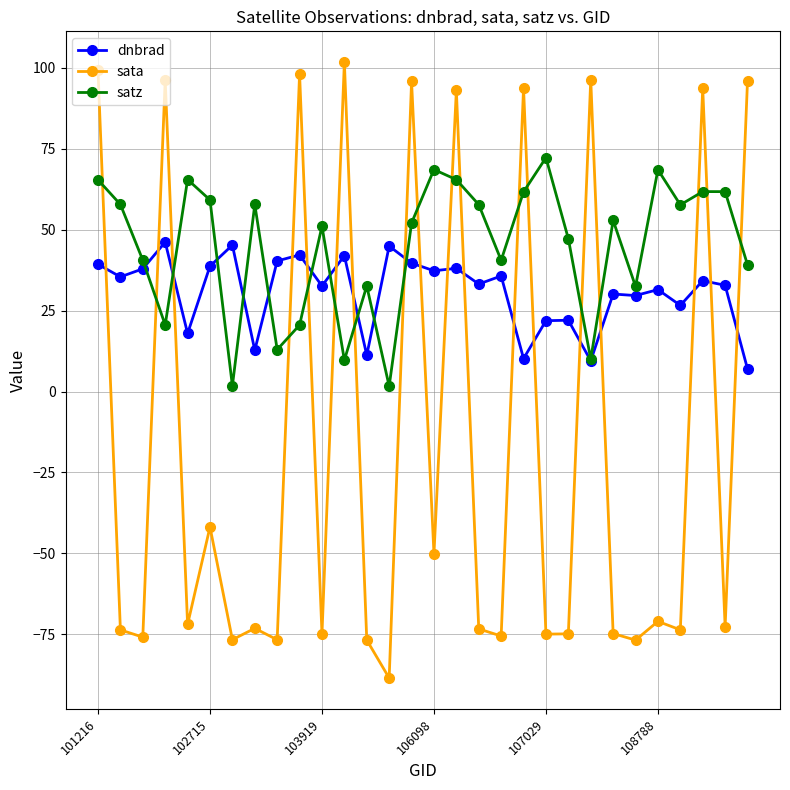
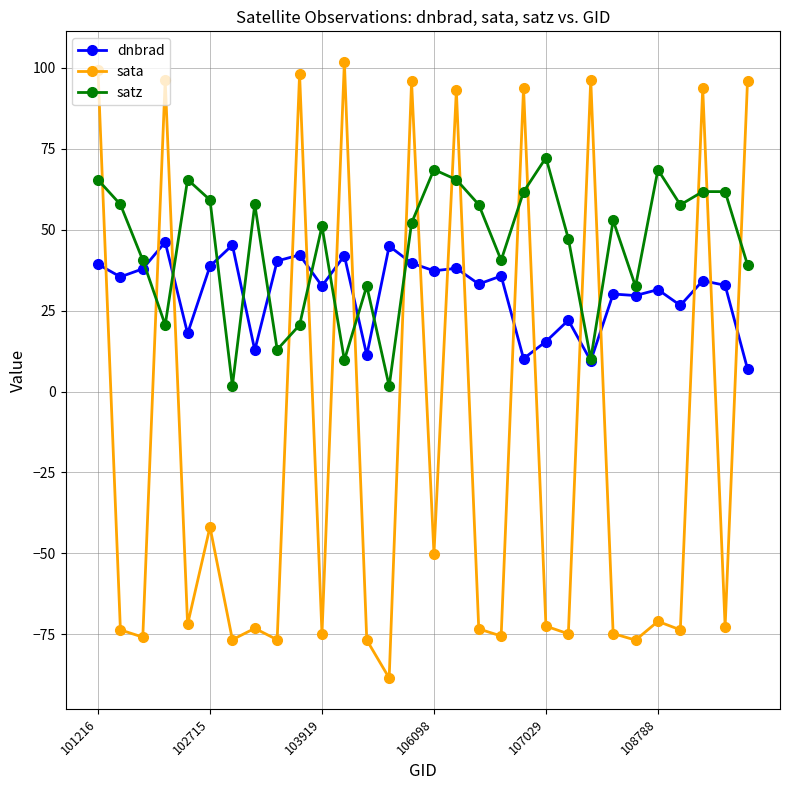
dnbrad, 107029: 22 -> 15
sata, 107029: -75 -> -72
